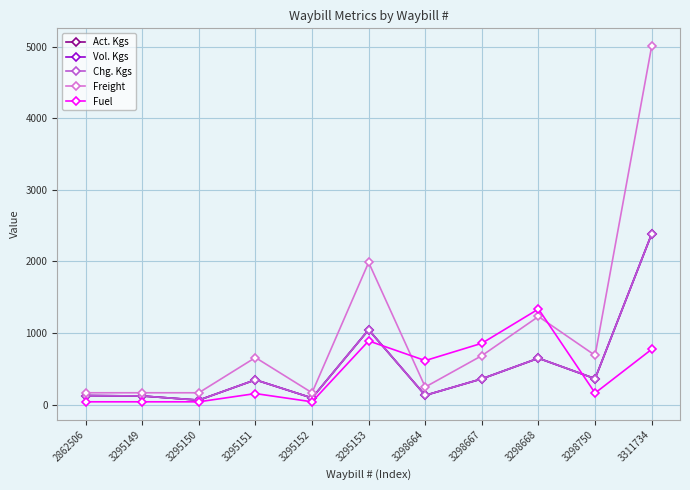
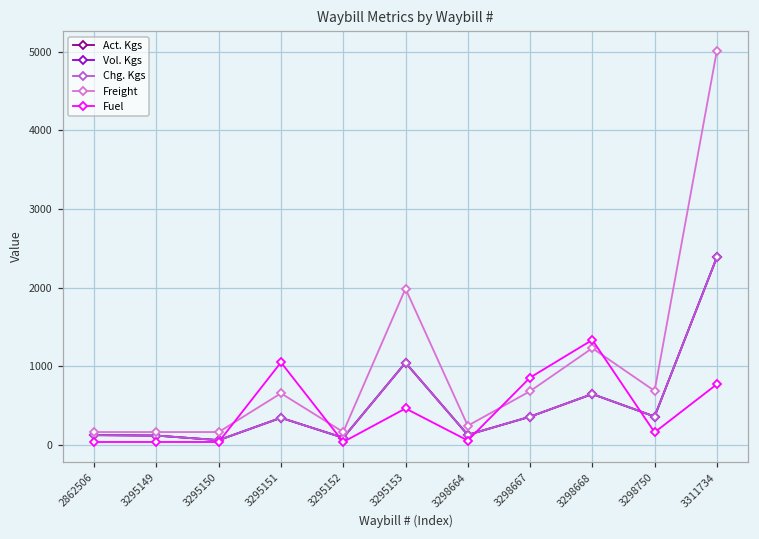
Fuel, 3295151: 200 -> 1100
Fuel, 3295153: 900 -> 500
Fuel, 3298664: 600 -> 100
